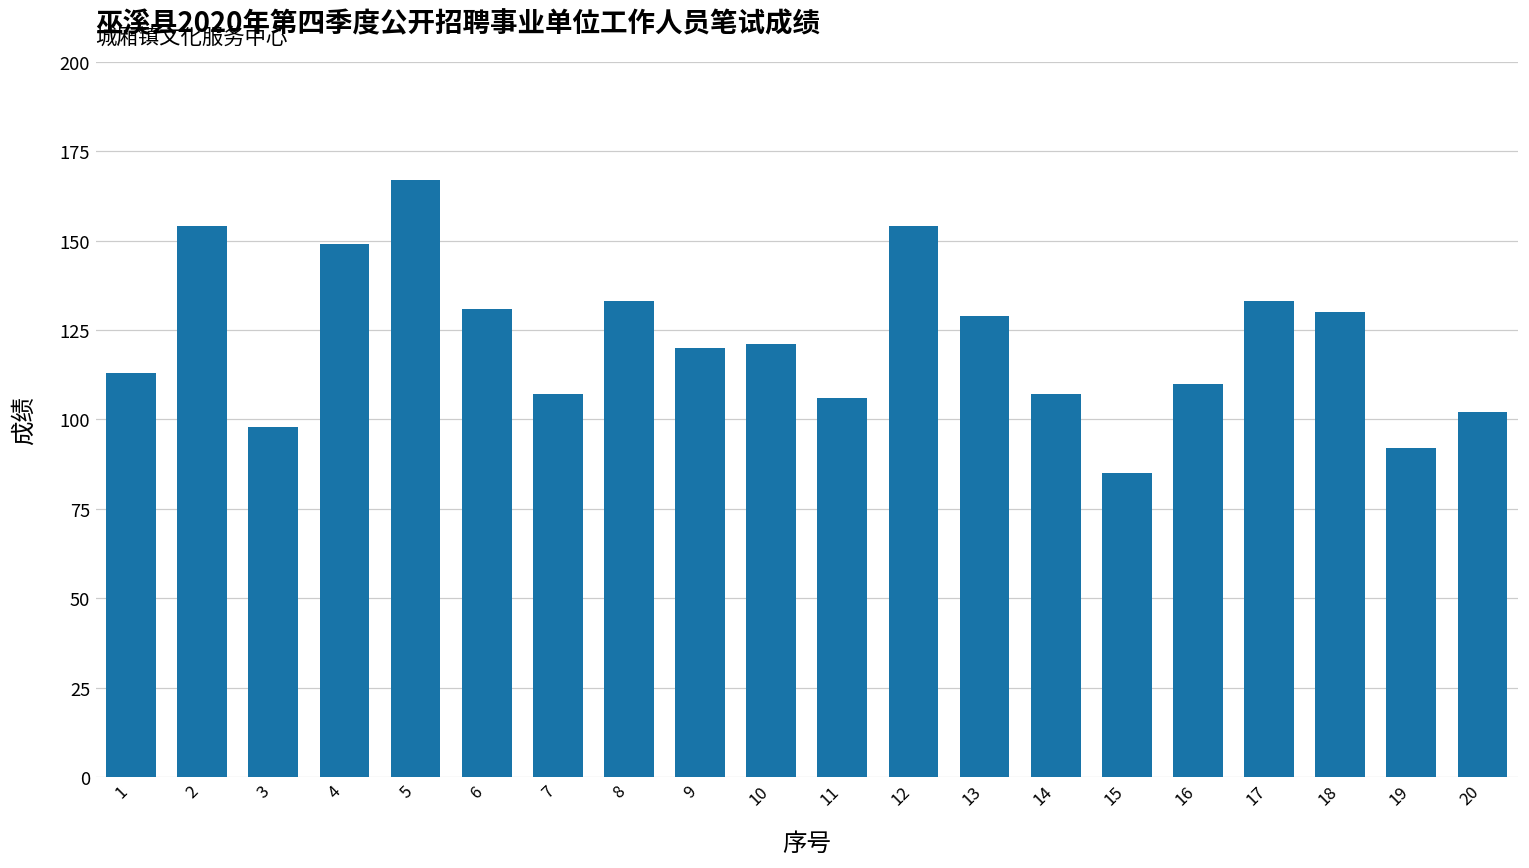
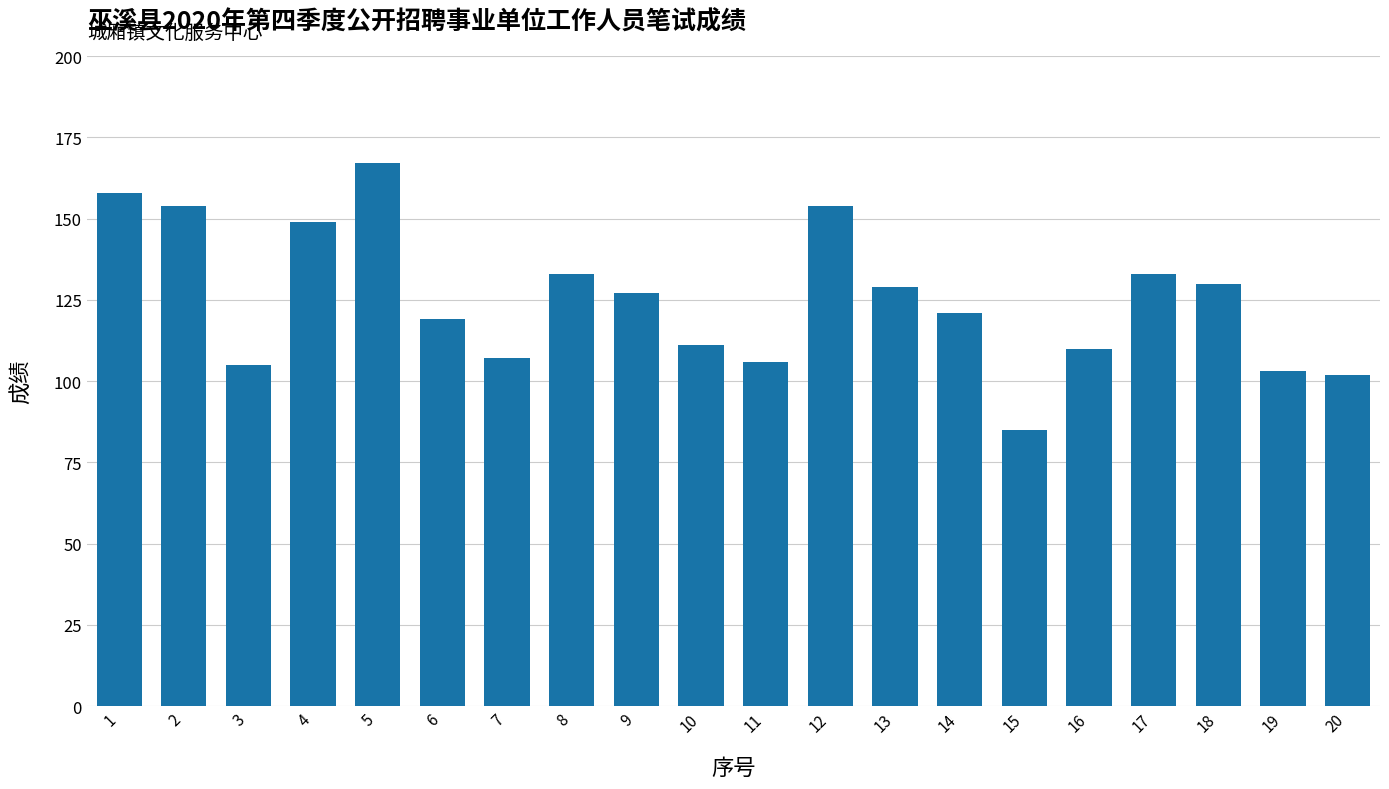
1: 113 -> 158
3: 98 -> 105
6: 131 -> 119
9: 120 -> 127
10: 121 -> 111
14: 107 -> 121
19: 92 -> 103
